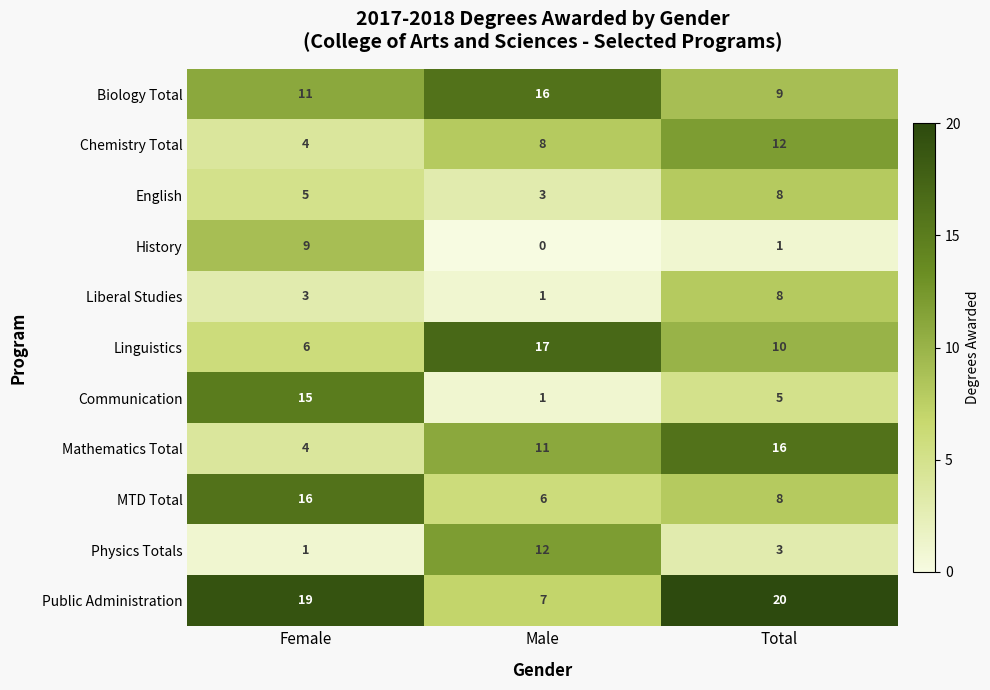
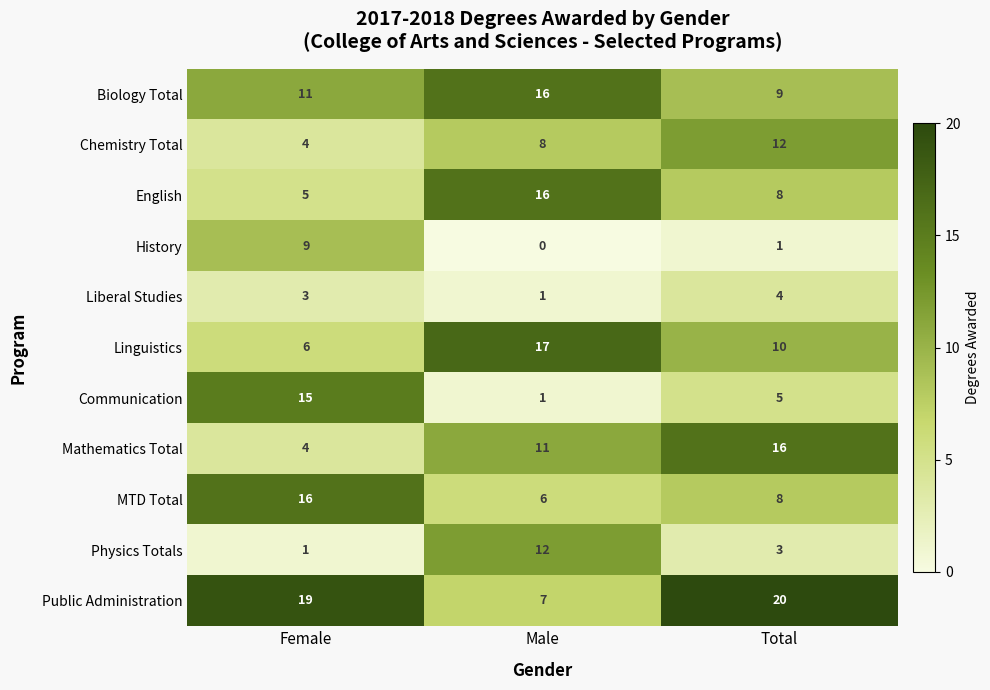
English, Male: 3 -> 16
Liberal Studies, Total: 8 -> 4
